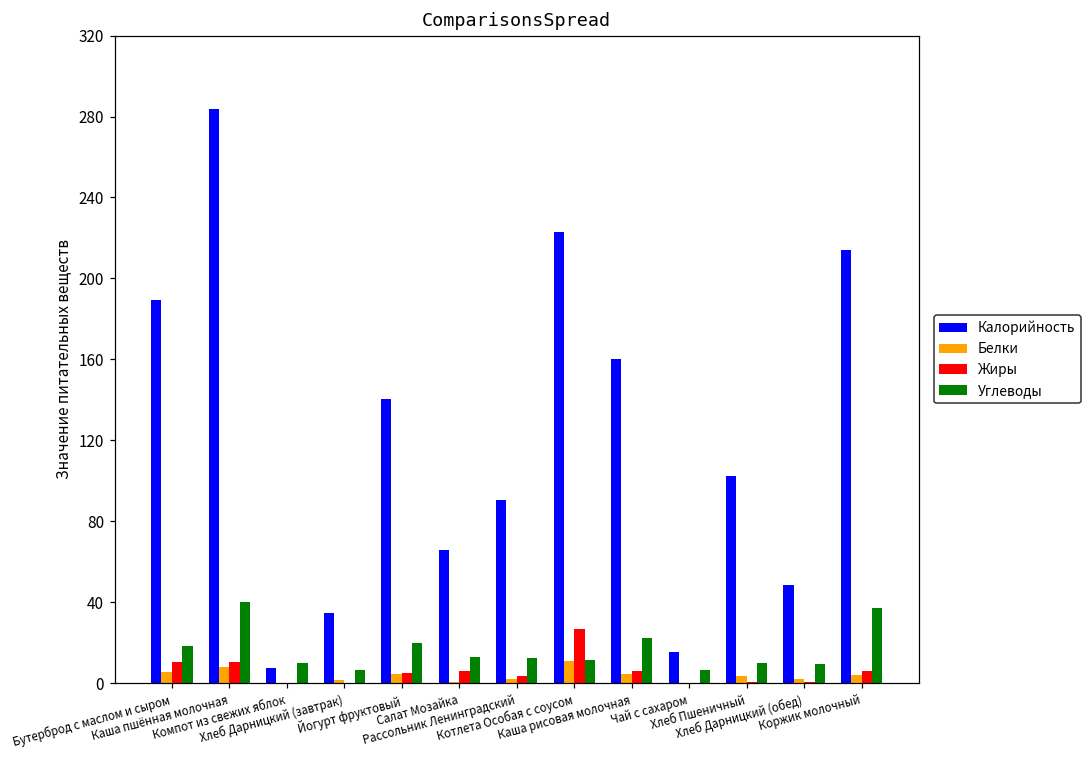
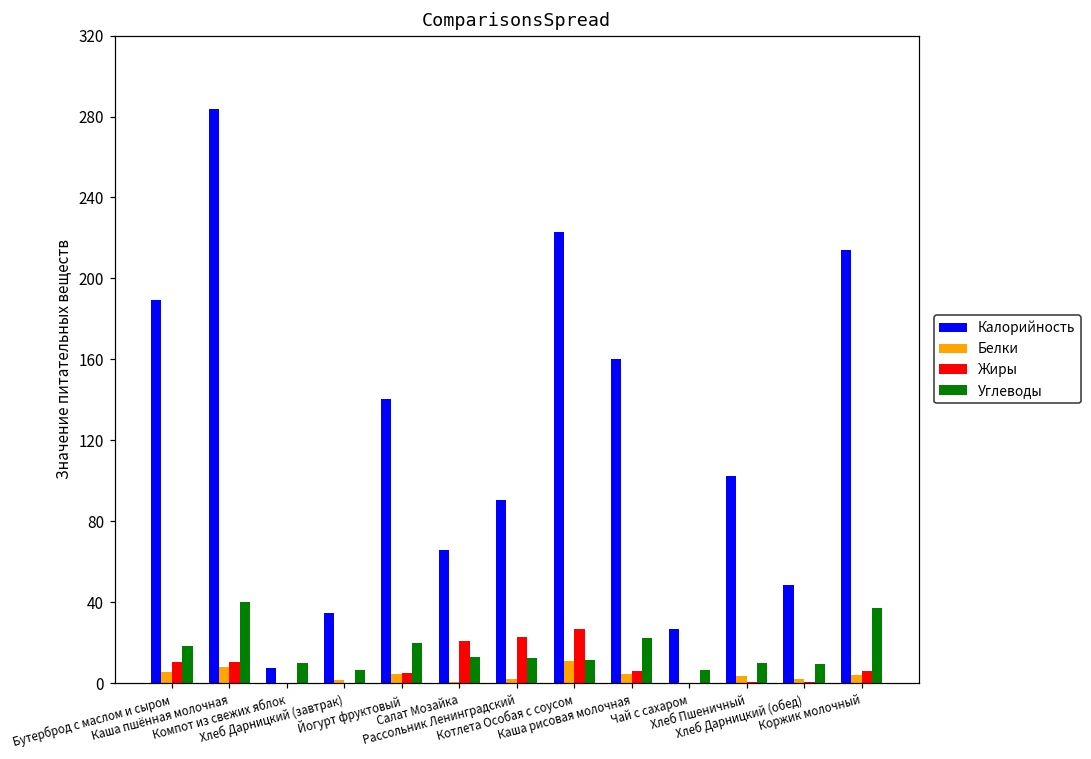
Жиры, Салат Мозайка: 6 -> 21
Жиры, Рассольник Ленинградский: 4 -> 23
Калорийность, Чай с сахаром: 15 -> 27
